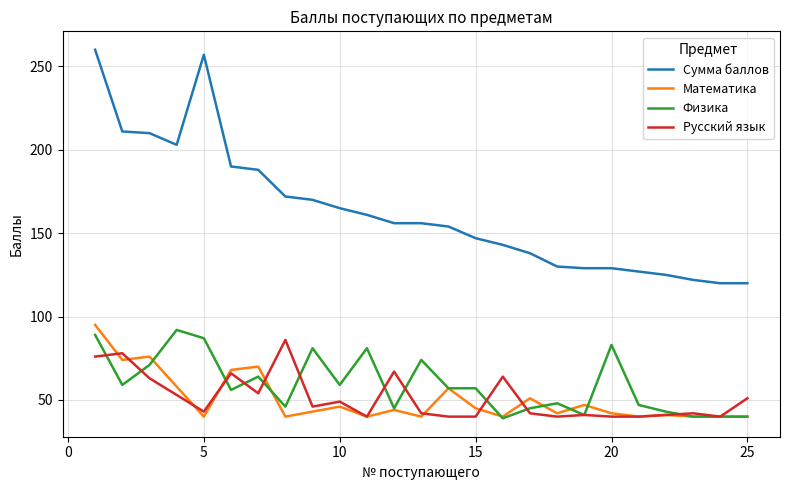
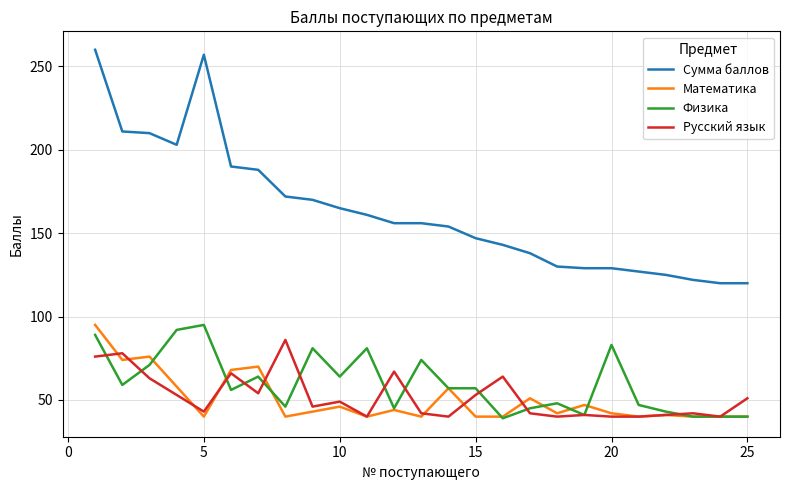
Физика, 5: 87 -> 95
Физика, 10: 59 -> 64
Математика, 15: 45 -> 40
Русский язык, 15: 40 -> 53
